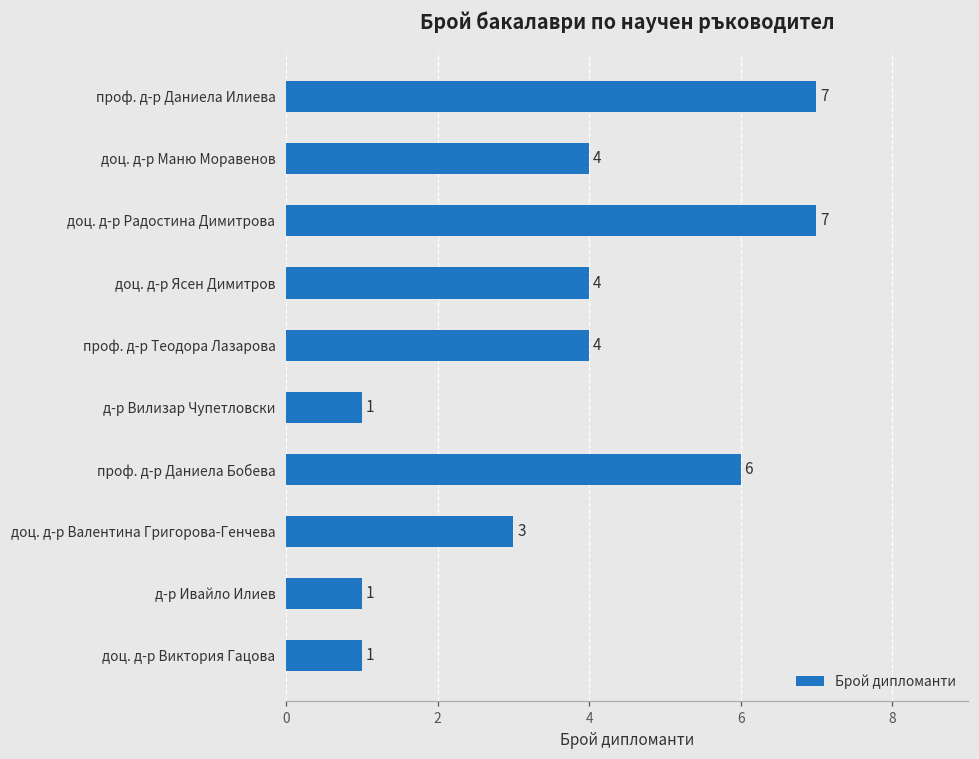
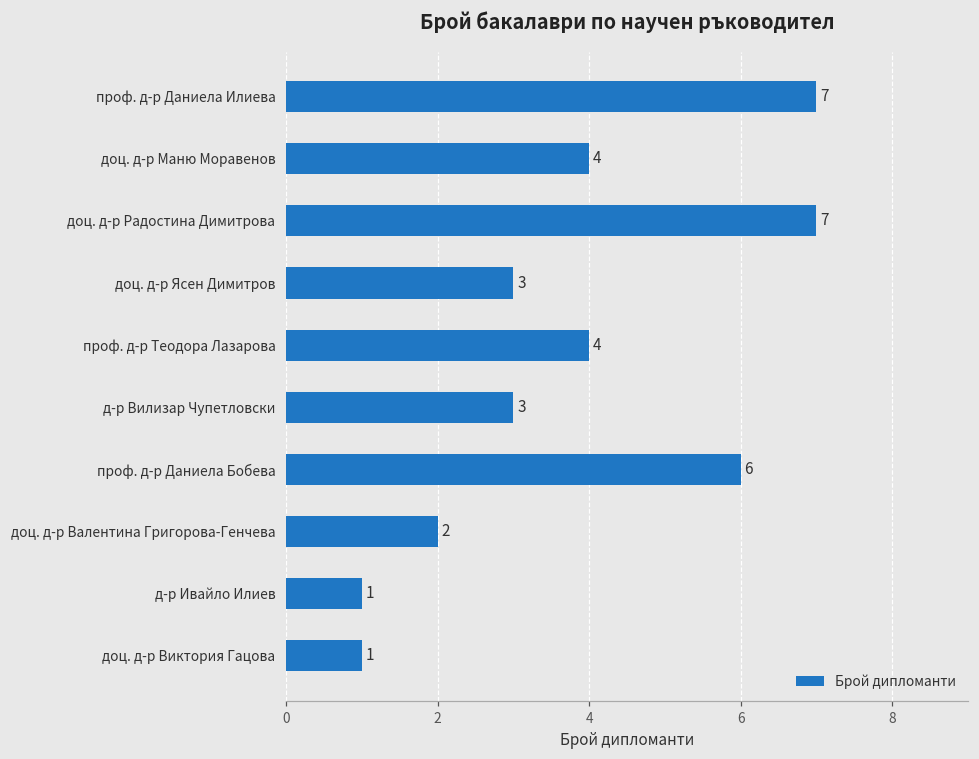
доц. д-р Ясен Димитров: 4 -> 3
д-р Вилизар Чупетловски: 1 -> 3
доц. д-р Валентина Григорова-Генчева: 3 -> 2
